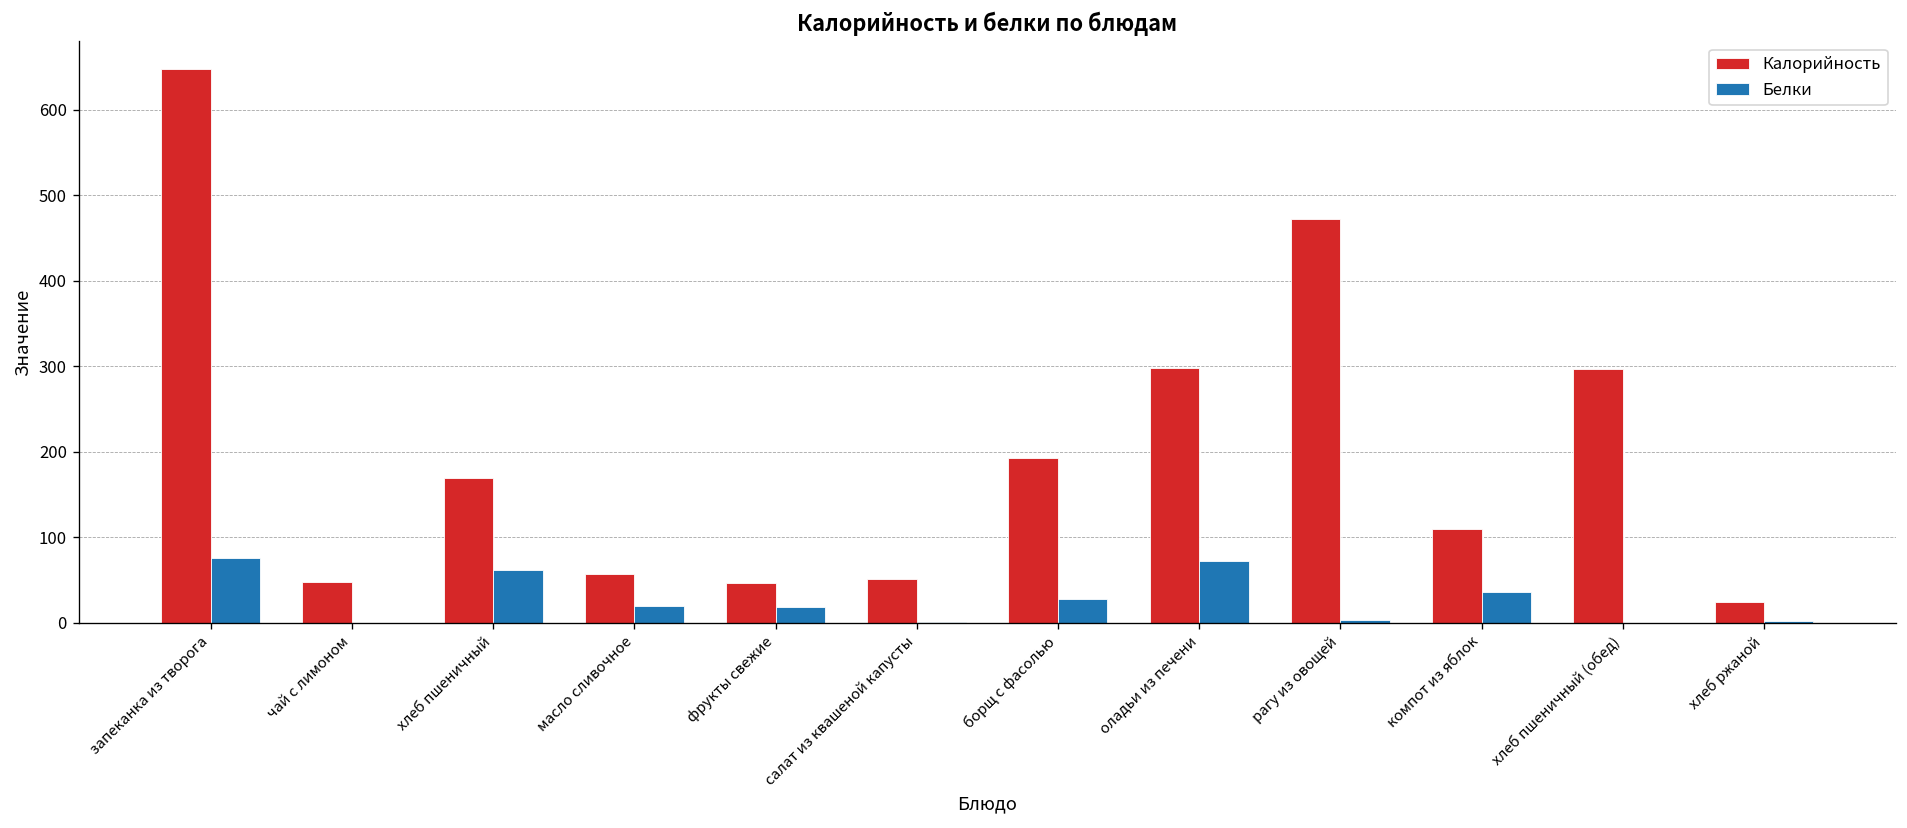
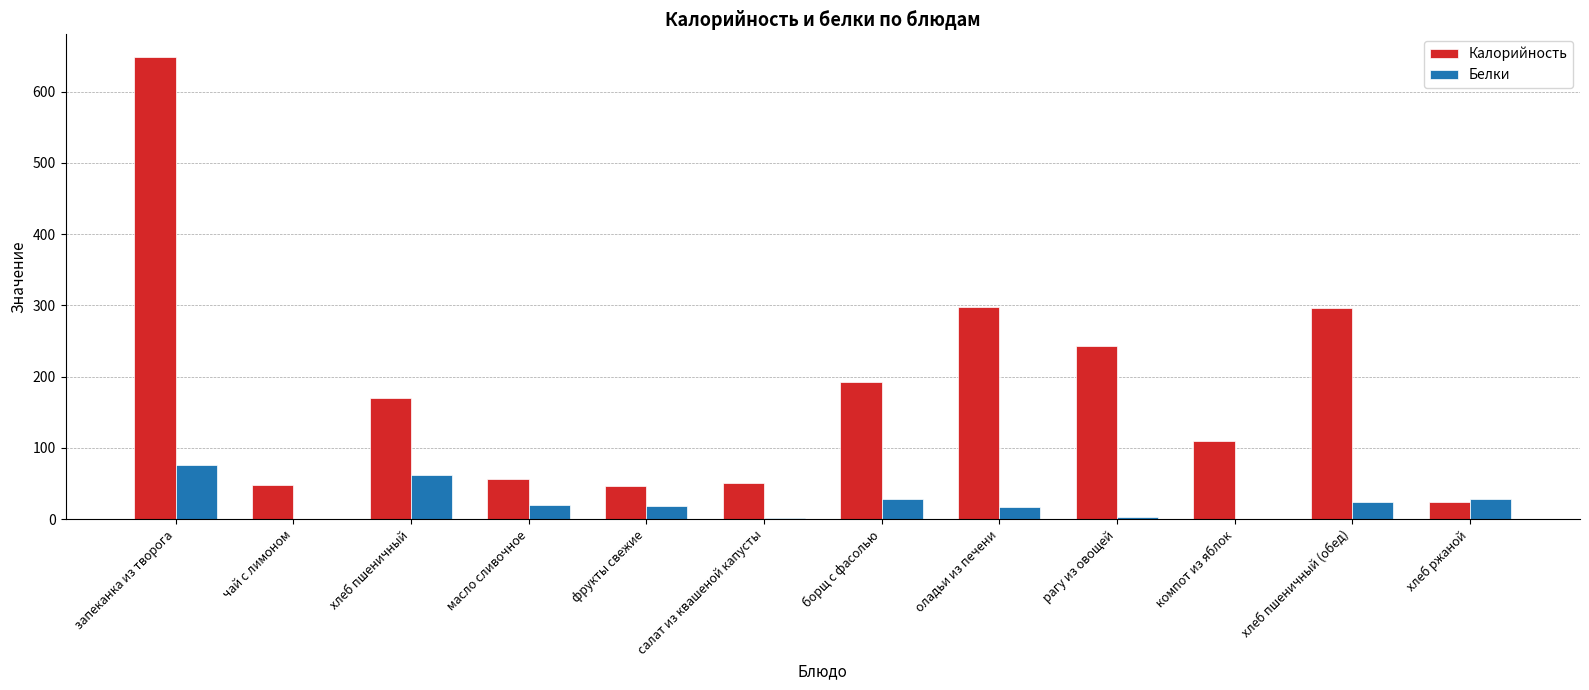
Белки, оладьи из печени: 70 -> 20
Калорийность, рагу из овощей: 470 -> 240
Белки, компот из яблок: 40 -> 0
Белки, хлеб пшеничный (обед): 0 -> 20
Белки, хлеб ржаной: 0 -> 30
